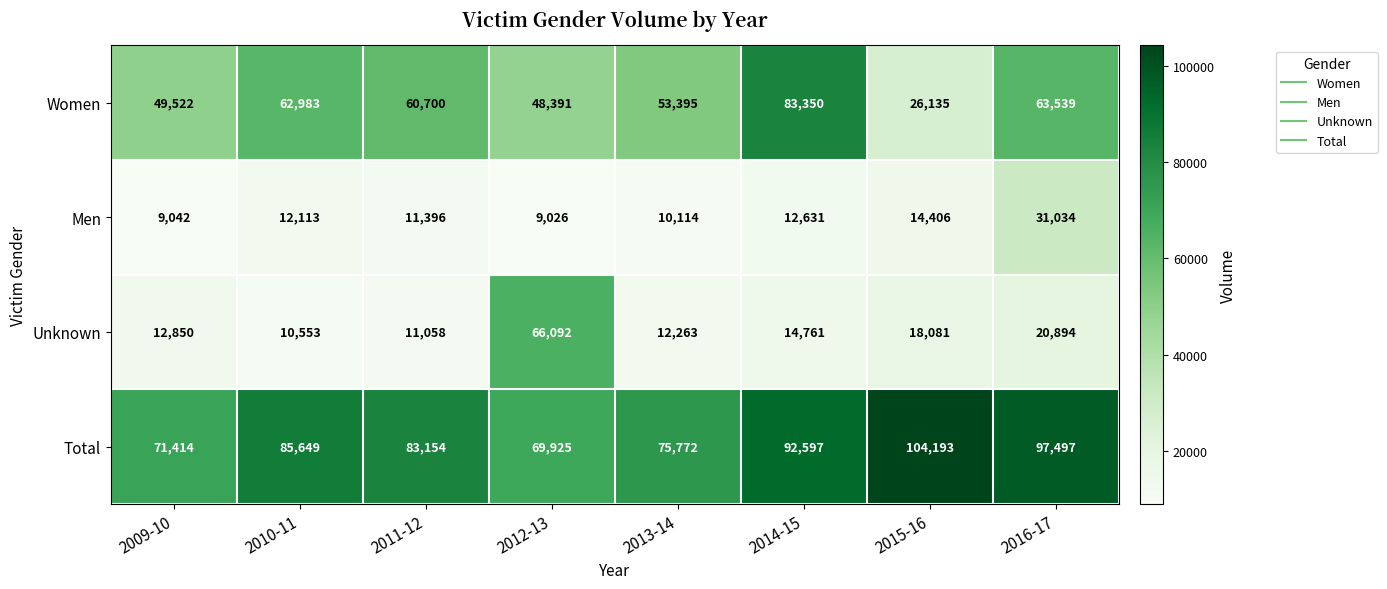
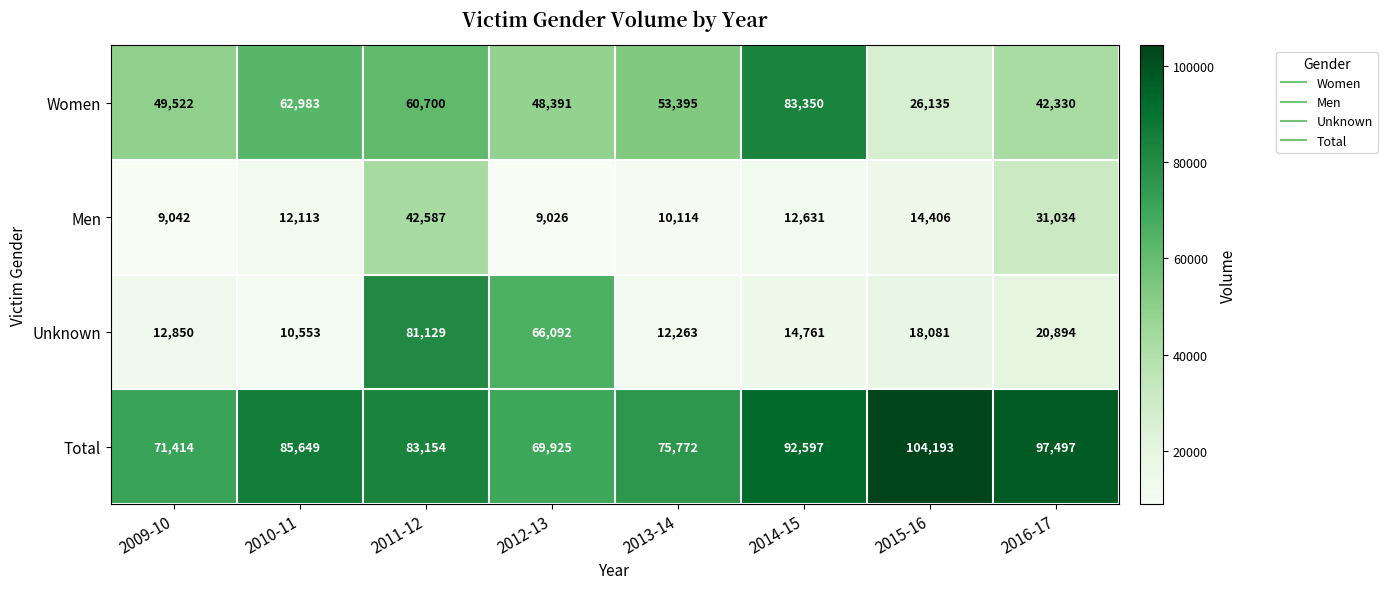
Women, 2016-17: 63,539 -> 42,330
Men, 2011-12: 11,396 -> 42,587
Unknown, 2011-12: 11,058 -> 81,129
